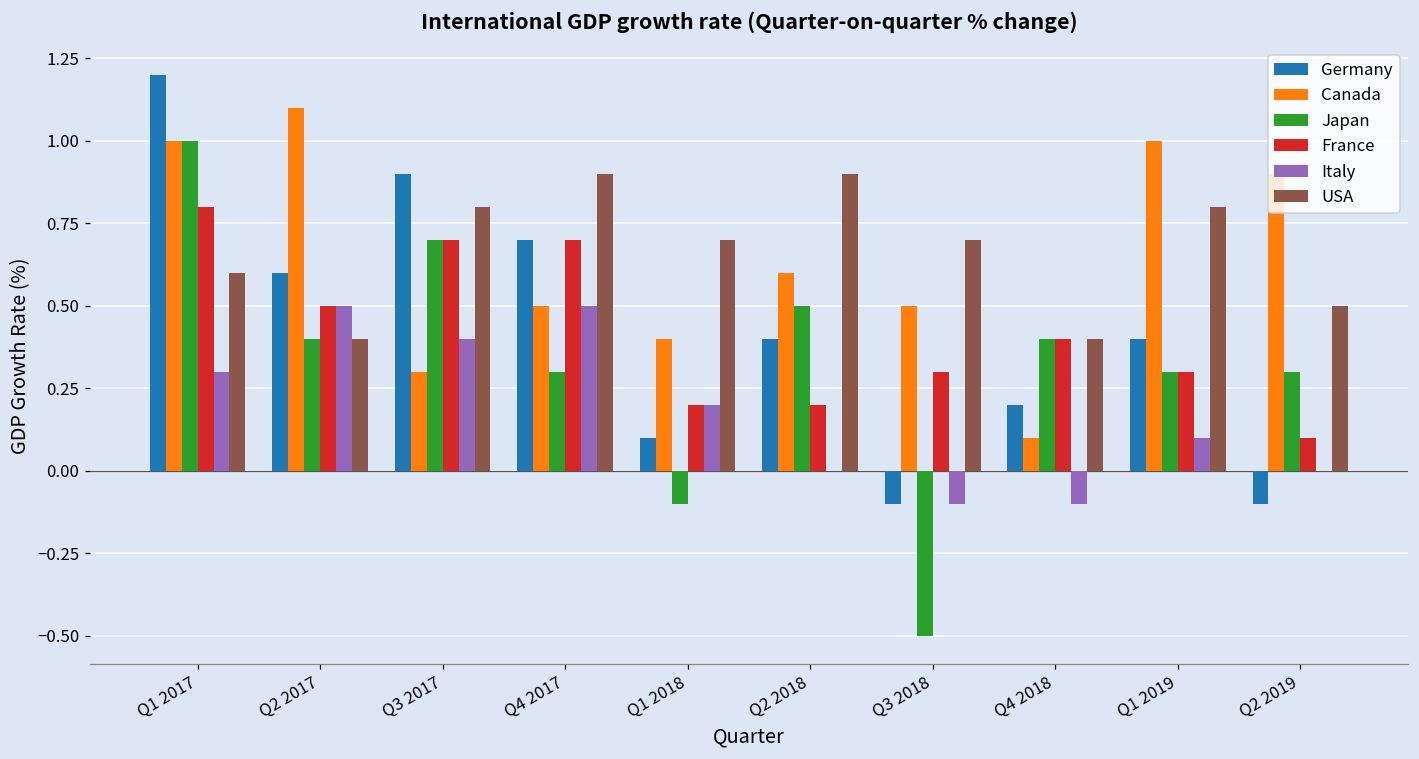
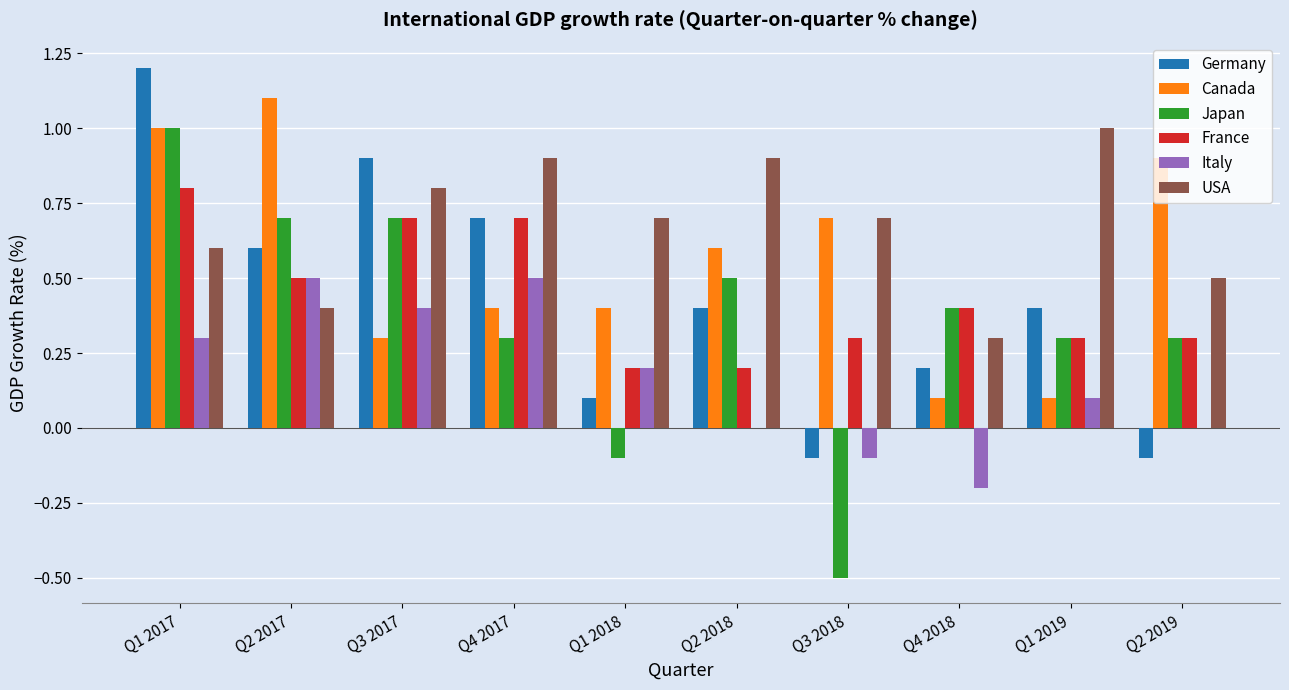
Japan, Q2 2017: 0.4 -> 0.7
Canada, Q4 2017: 0.5 -> 0.4
Canada, Q3 2018: 0.5 -> 0.7
Italy, Q4 2018: -0.1 -> -0.2
USA, Q4 2018: 0.4 -> 0.3
Canada, Q1 2019: 1.0 -> 0.1
USA, Q1 2019: 0.8 -> 1.0
France, Q2 2019: 0.1 -> 0.3
